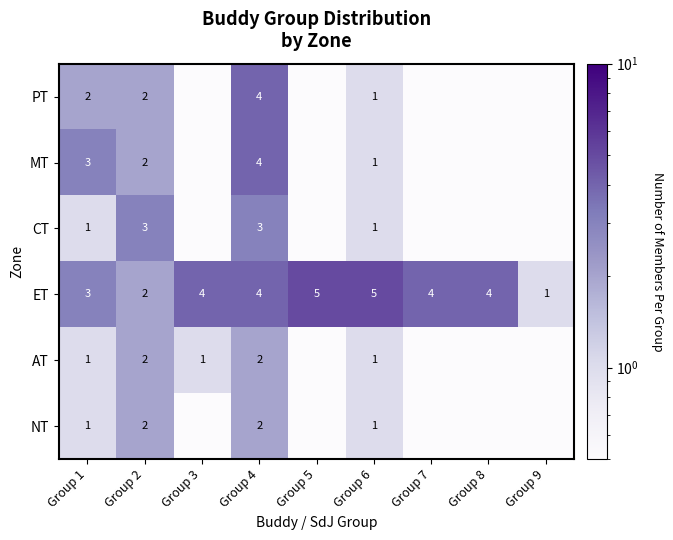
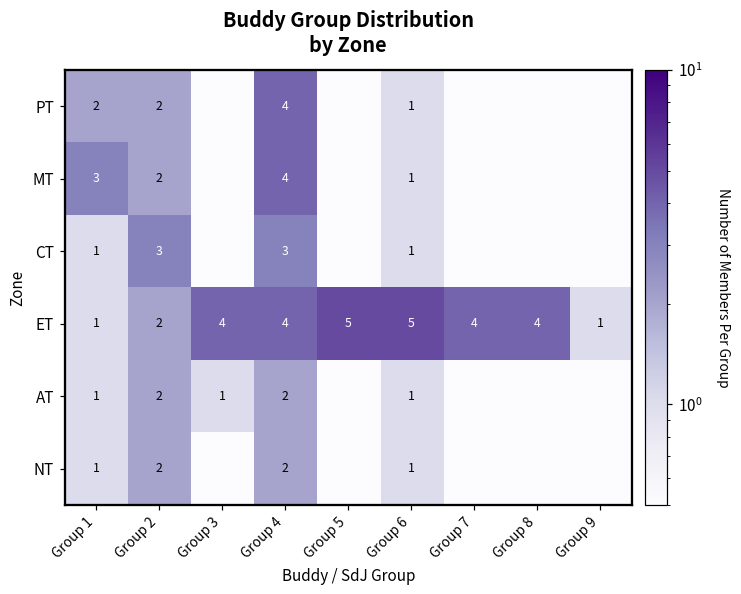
ET, Group 1: 3 -> 1
